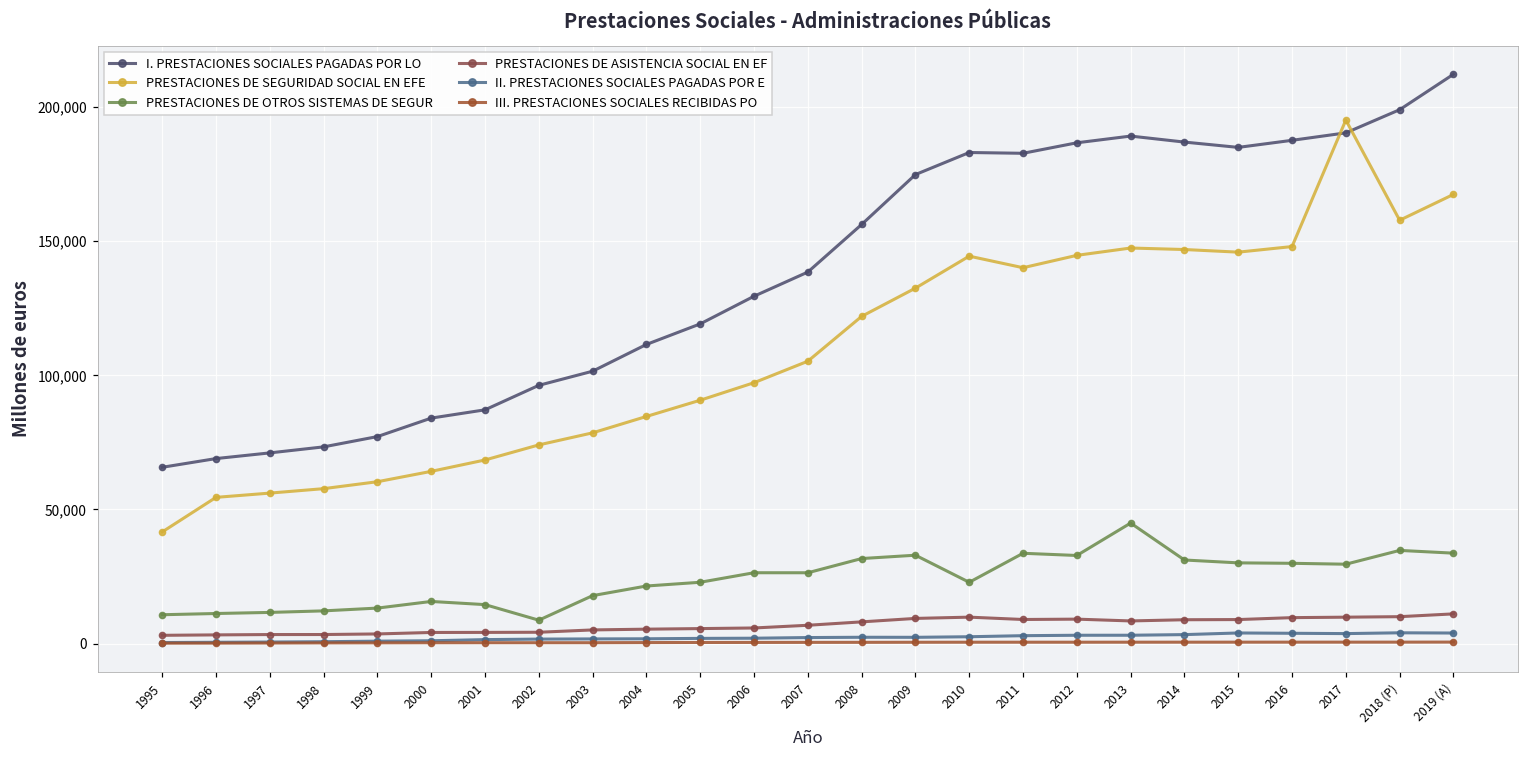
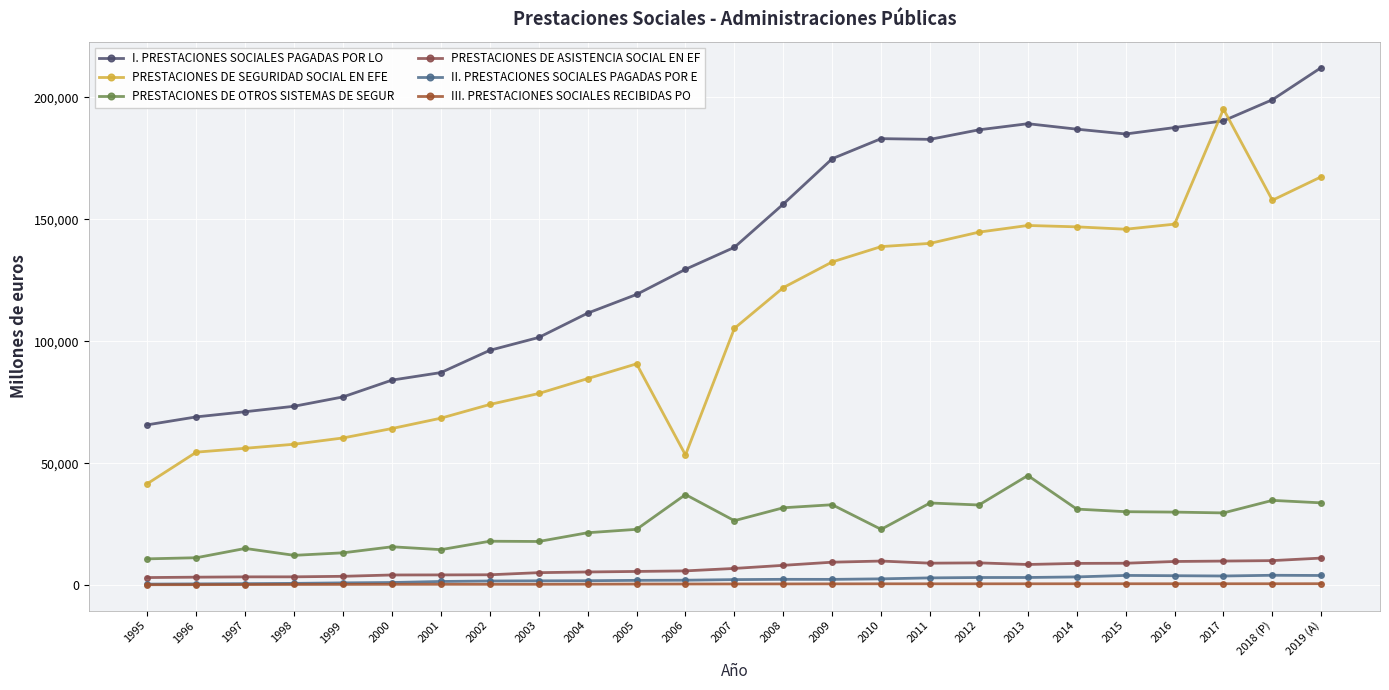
PRESTACIONES DE OTROS SISTEMAS DE SEGUR, 1997: 12,000 -> 15,000
PRESTACIONES DE OTROS SISTEMAS DE SEGUR, 2002: 9,000 -> 18,000
PRESTACIONES DE SEGURIDAD SOCIAL EN EFE, 2006: 97,000 -> 53,000
PRESTACIONES DE OTROS SISTEMAS DE SEGUR, 2006: 26,000 -> 37,000
PRESTACIONES DE SEGURIDAD SOCIAL EN EFE, 2010: 144,000 -> 139,000
